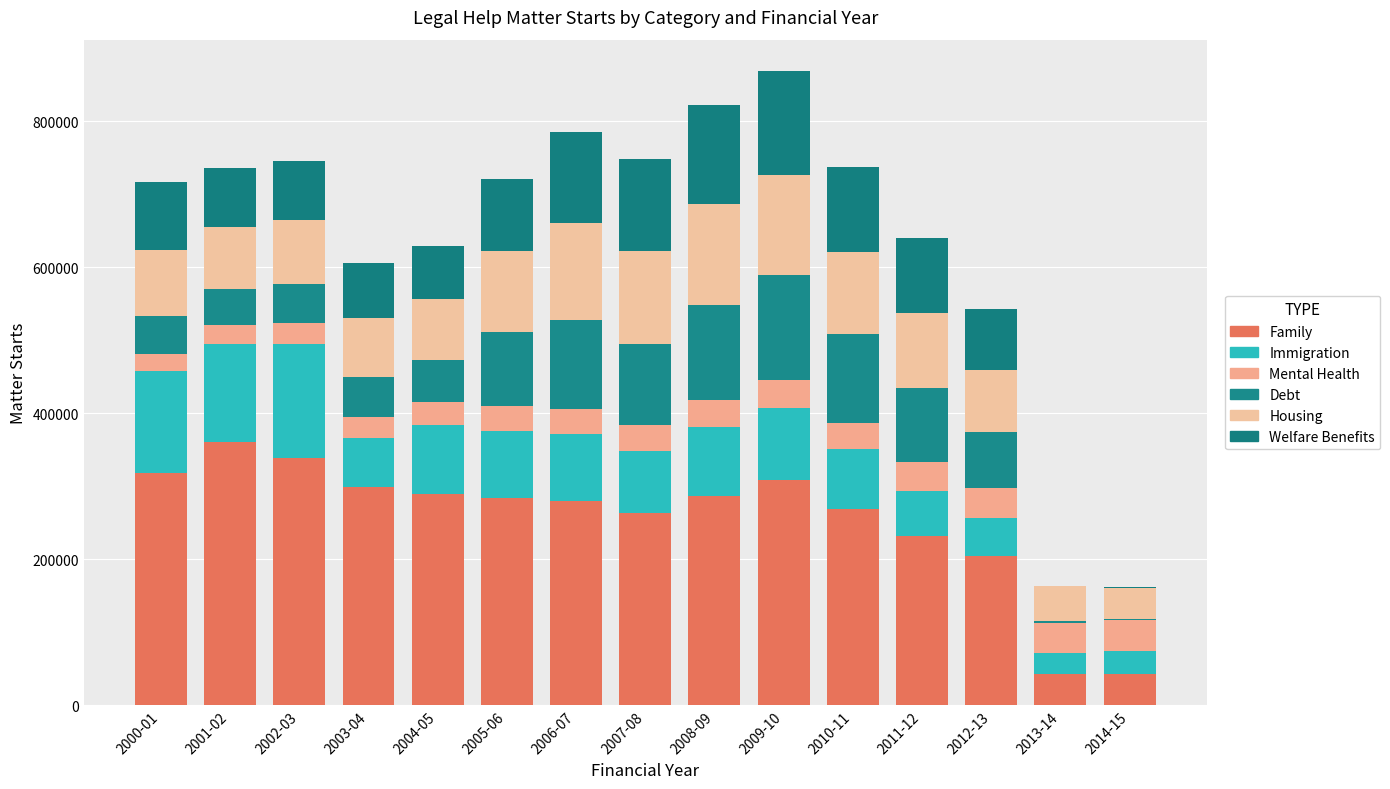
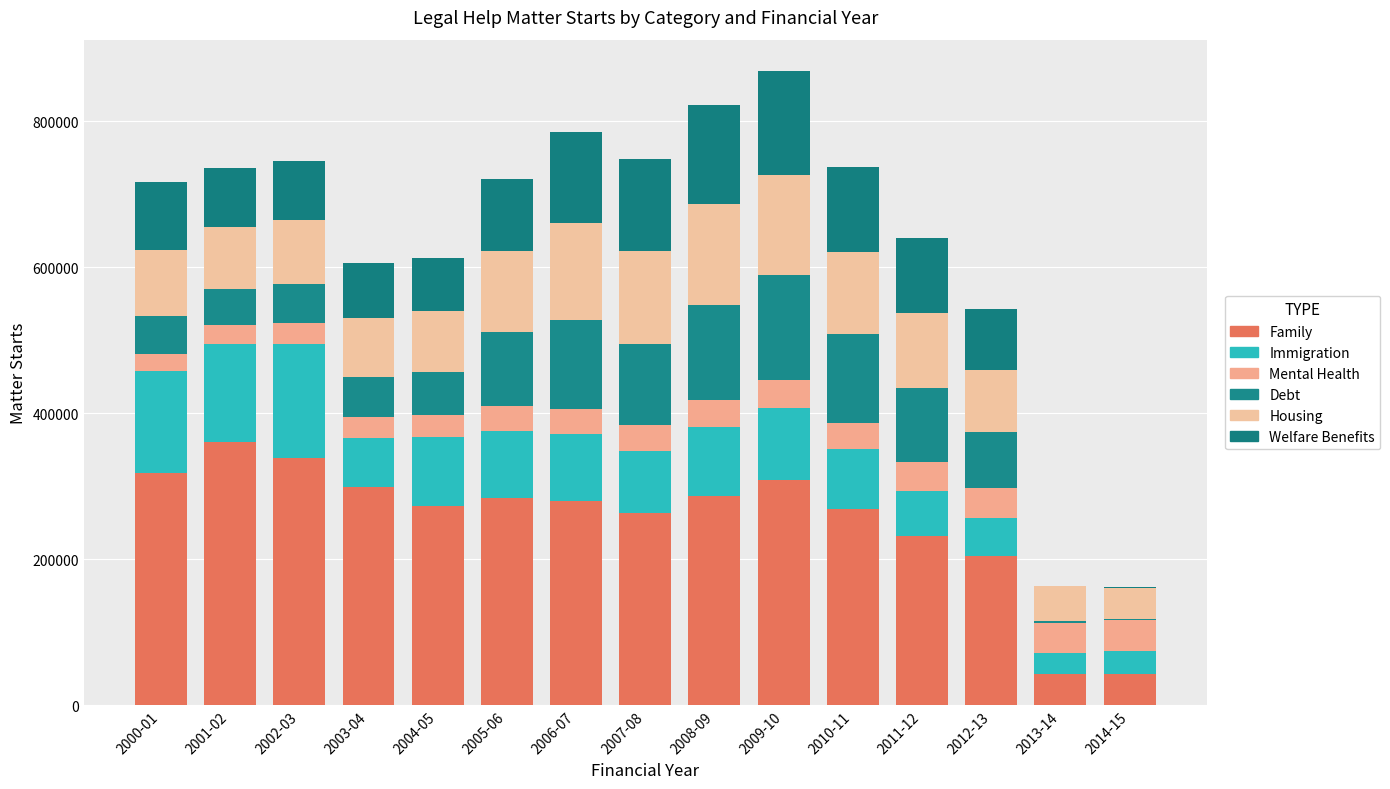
Family, 2004-05: 290000 -> 270000
